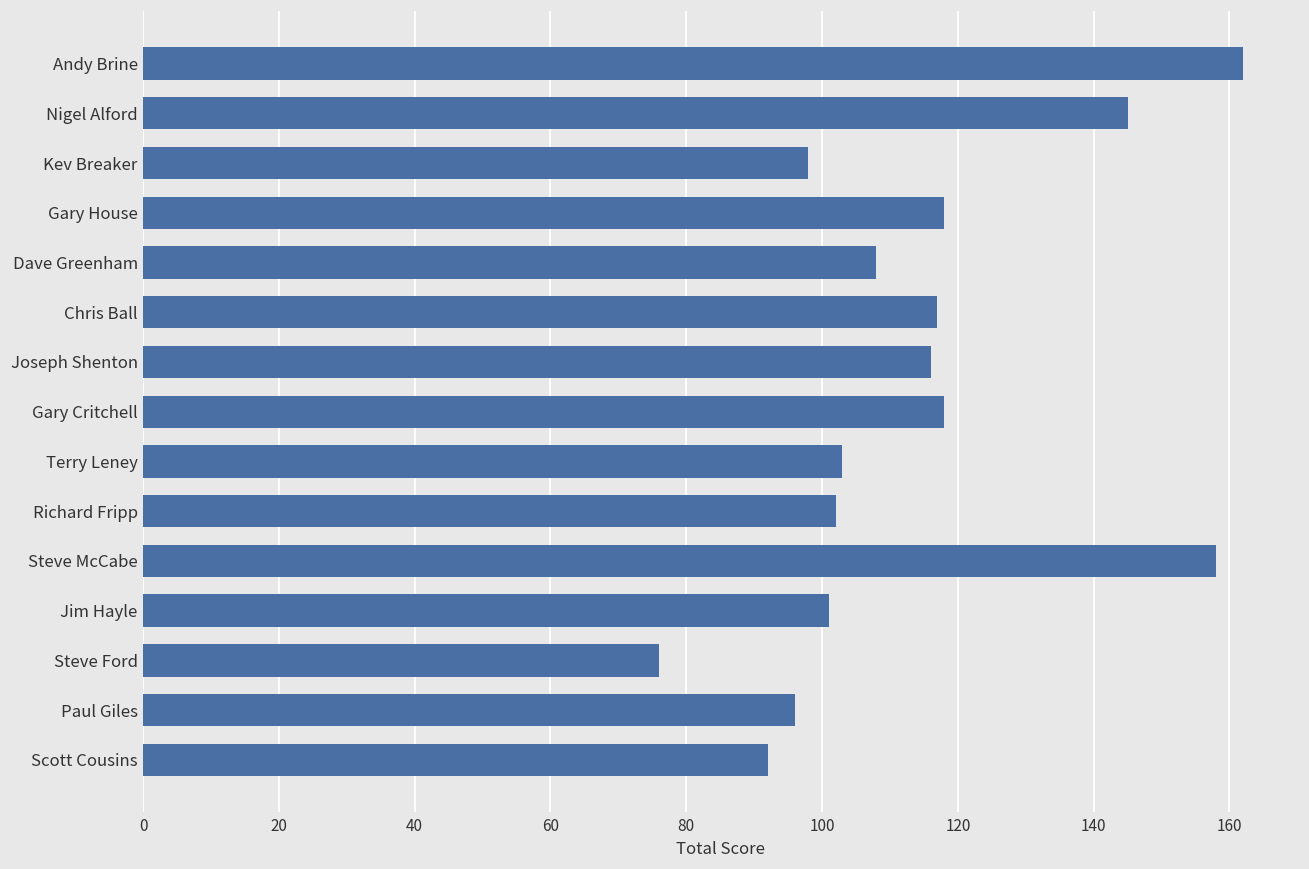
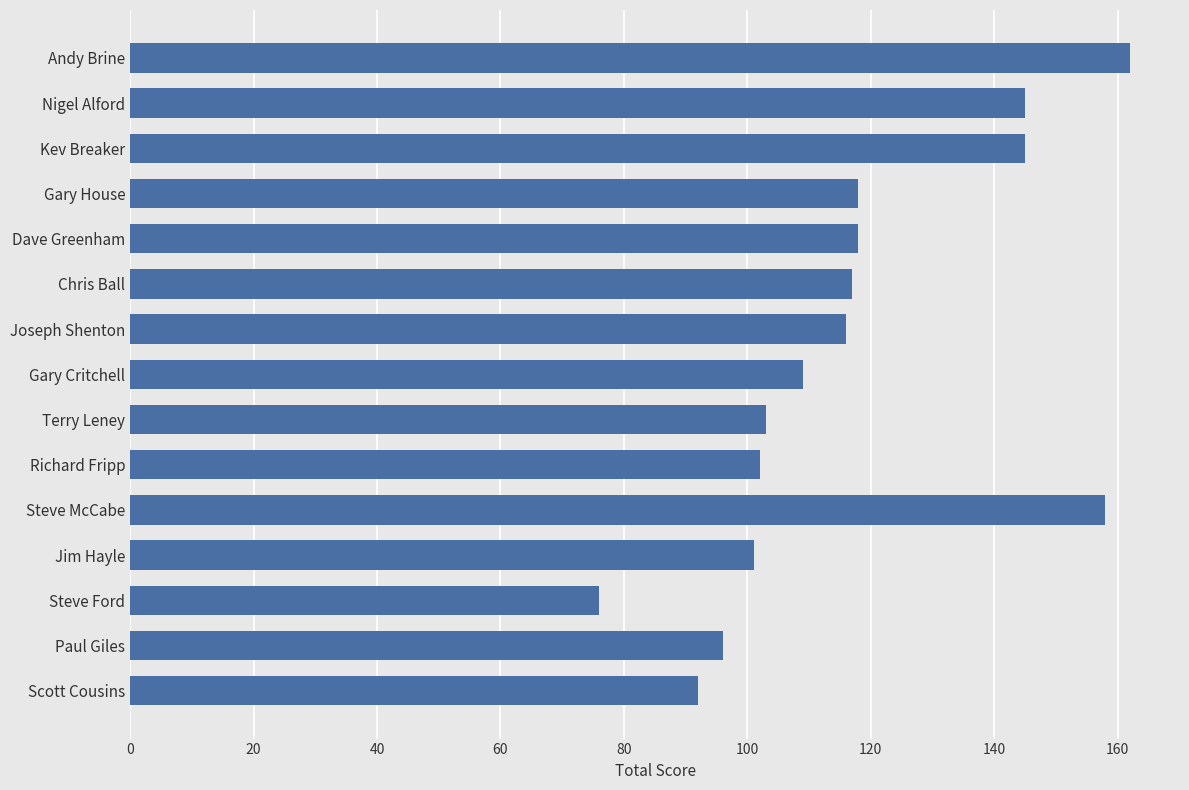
Kev Breaker: 98 -> 145
Dave Greenham: 108 -> 118
Gary Critchell: 118 -> 109
